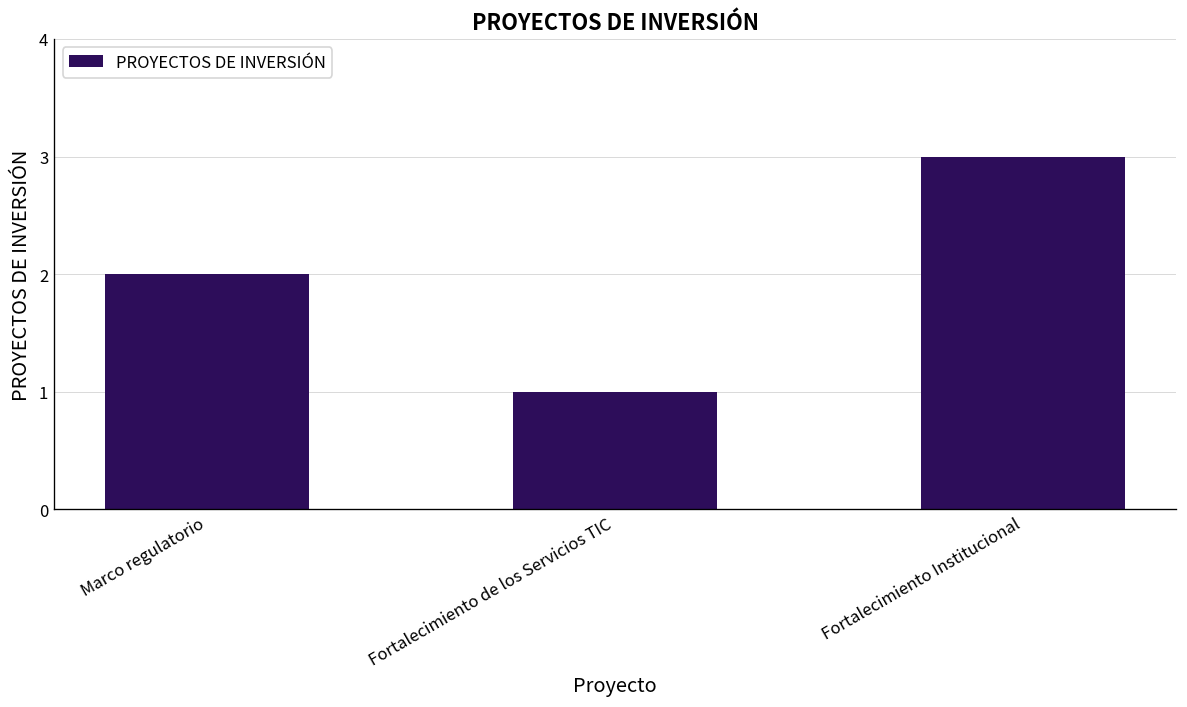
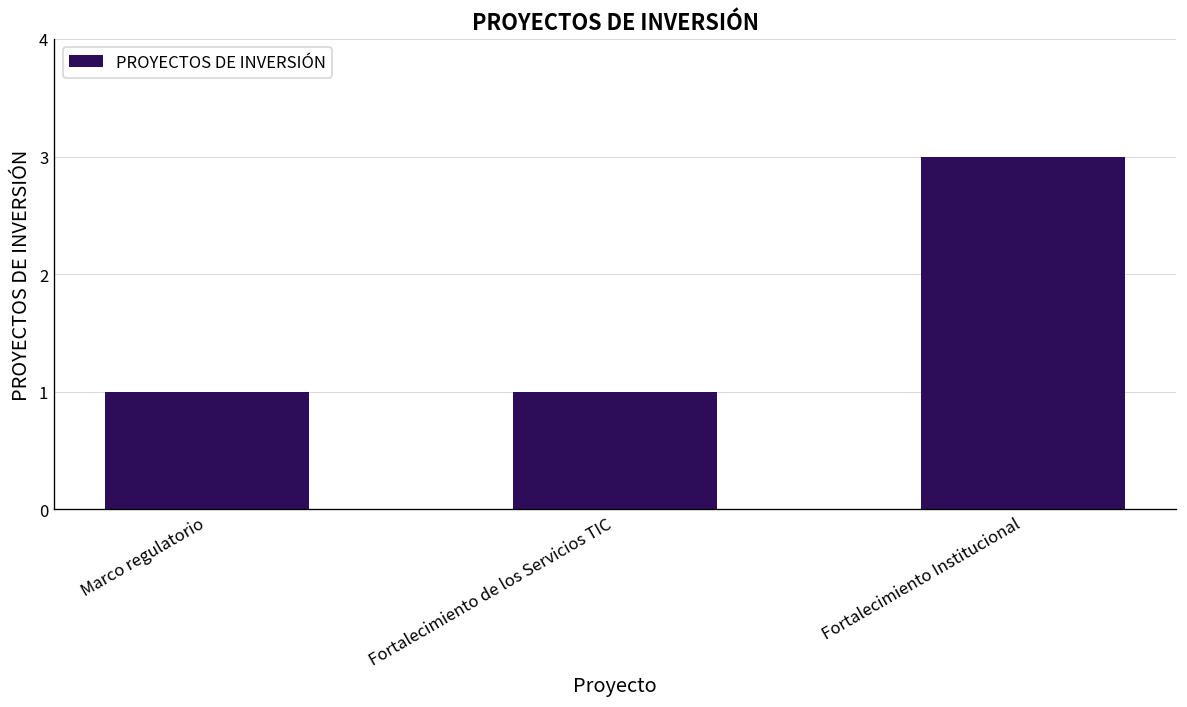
Marco regulatorio: 2 -> 1
